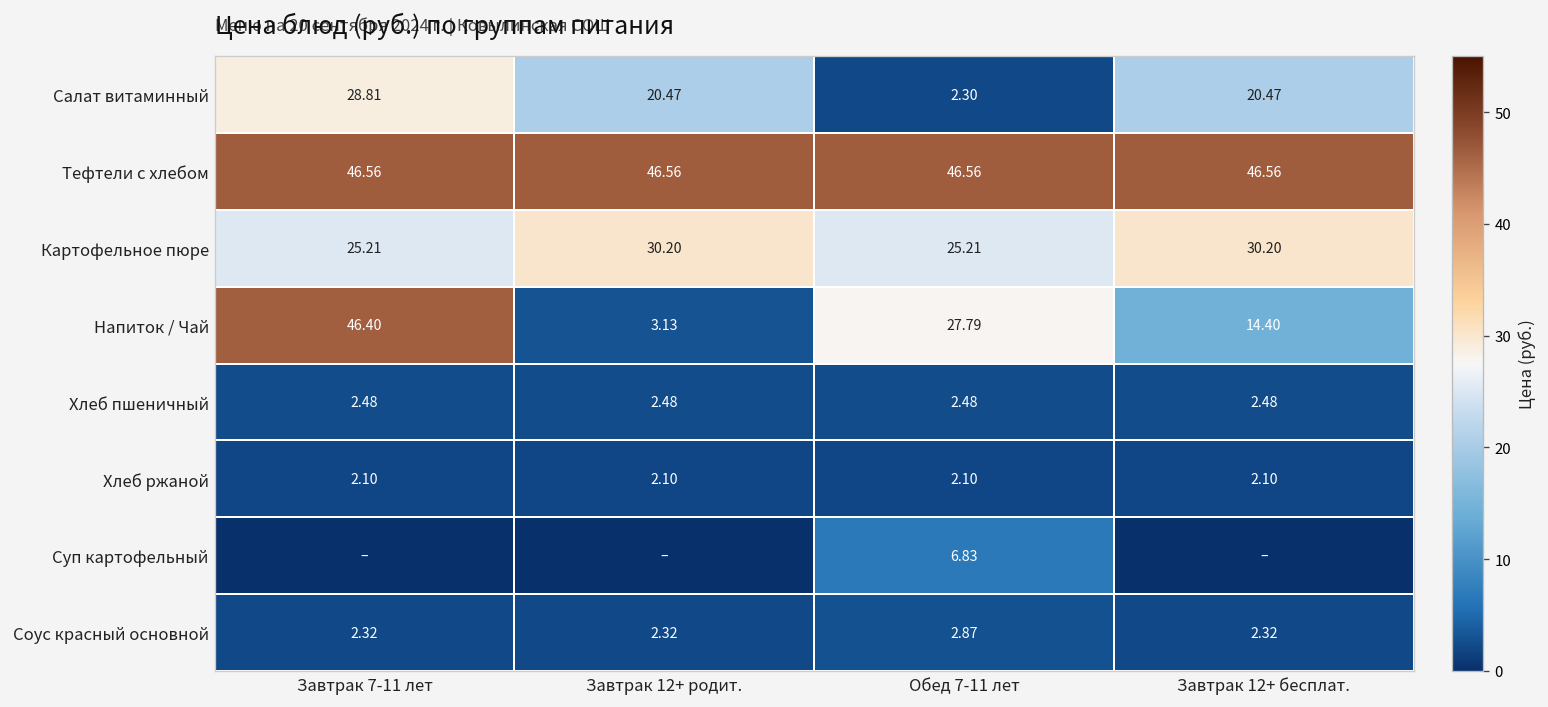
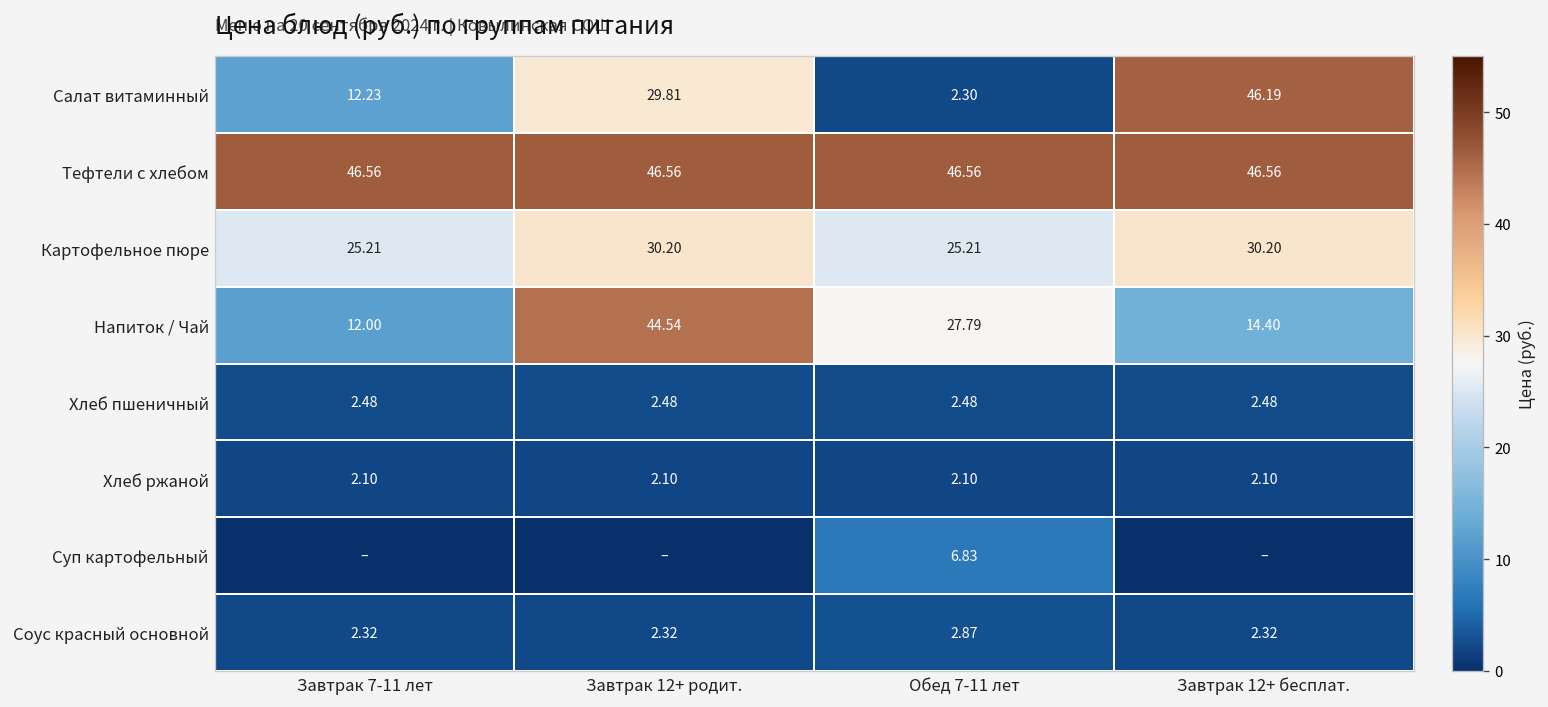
Салат витаминный, Завтрак 7-11 лет: 28.81 -> 12.23
Салат витаминный, Завтрак 12+ родит.: 20.47 -> 29.81
Салат витаминный, Завтрак 12+ бесплат.: 20.47 -> 46.19
Напиток / Чай, Завтрак 7-11 лет: 46.40 -> 12.00
Напиток / Чай, Завтрак 12+ родит.: 3.13 -> 44.54
